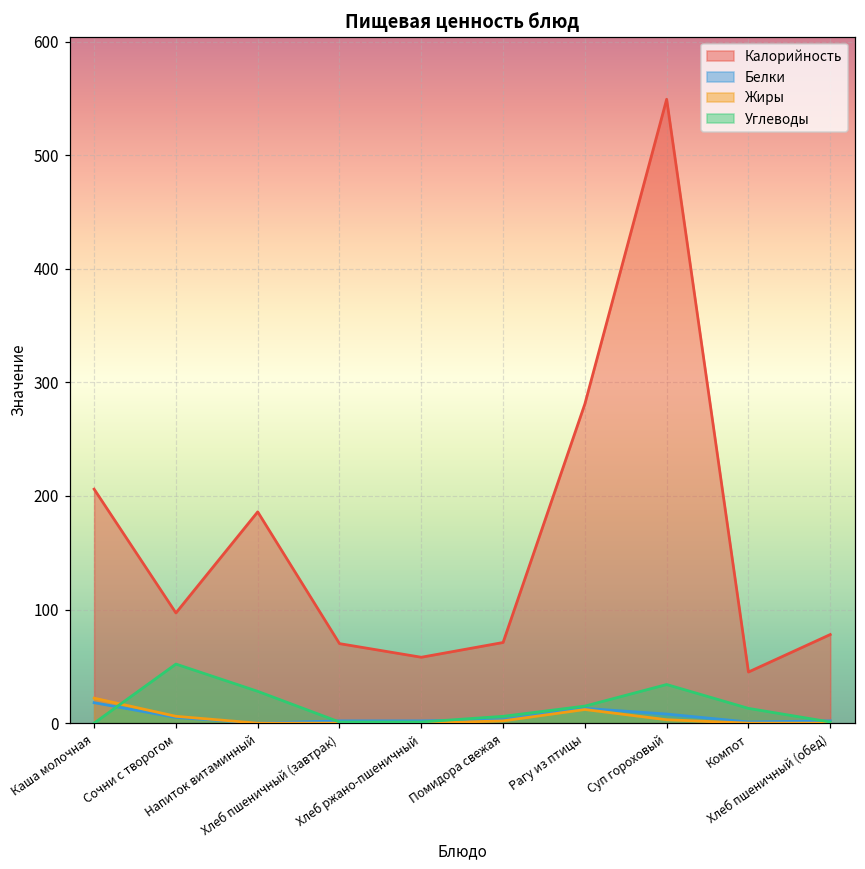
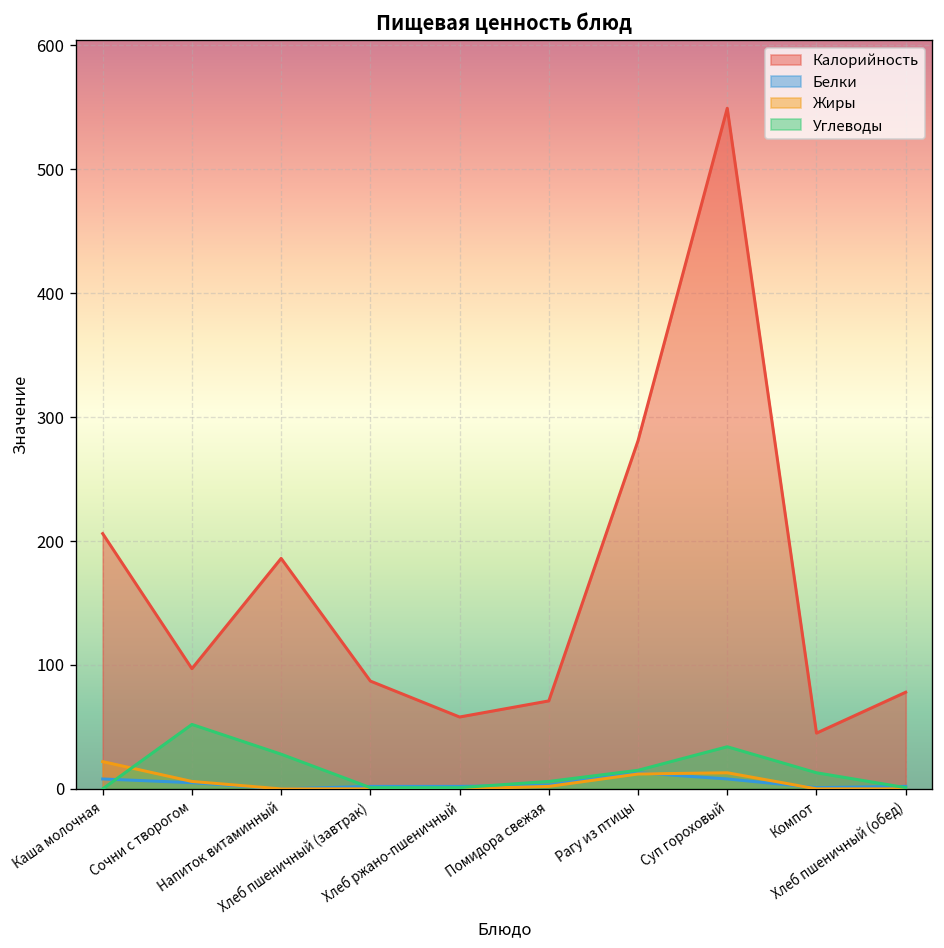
Белки, Каша молочная: 18 -> 8
Калорийность, Хлеб пшеничный (завтрак): 70 -> 87
Жиры, Суп гороховый: 3 -> 13
